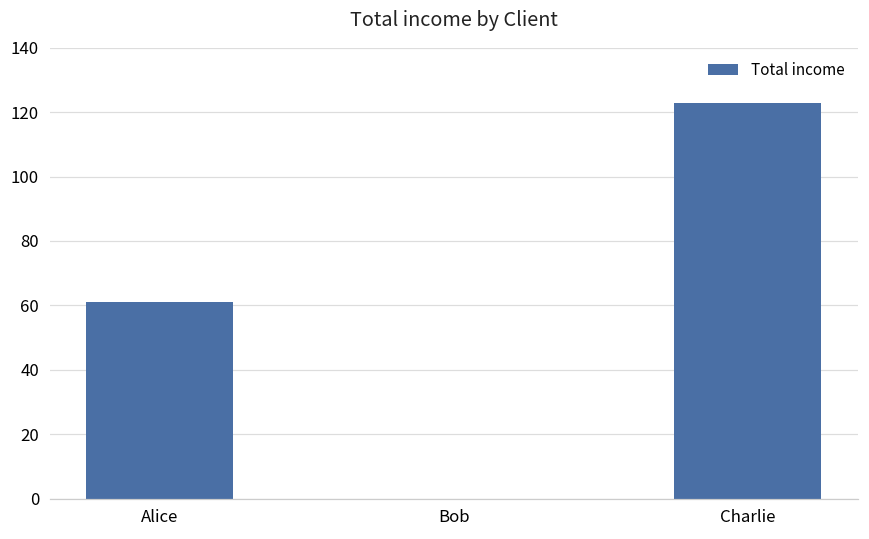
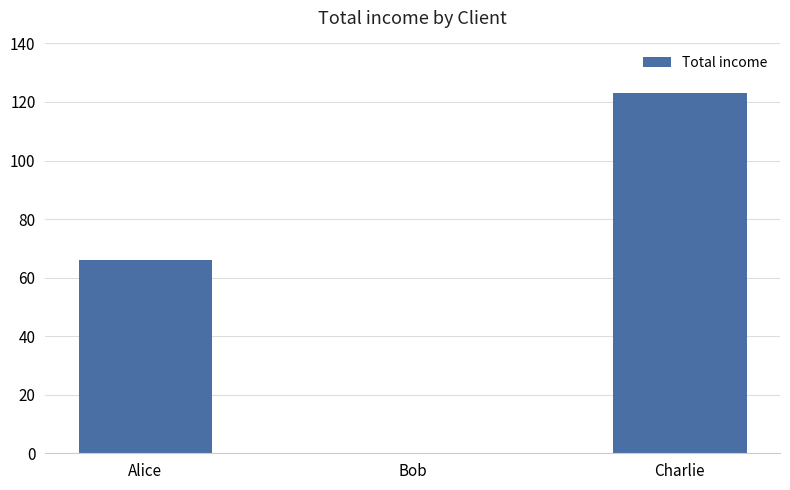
Alice: 61 -> 66
